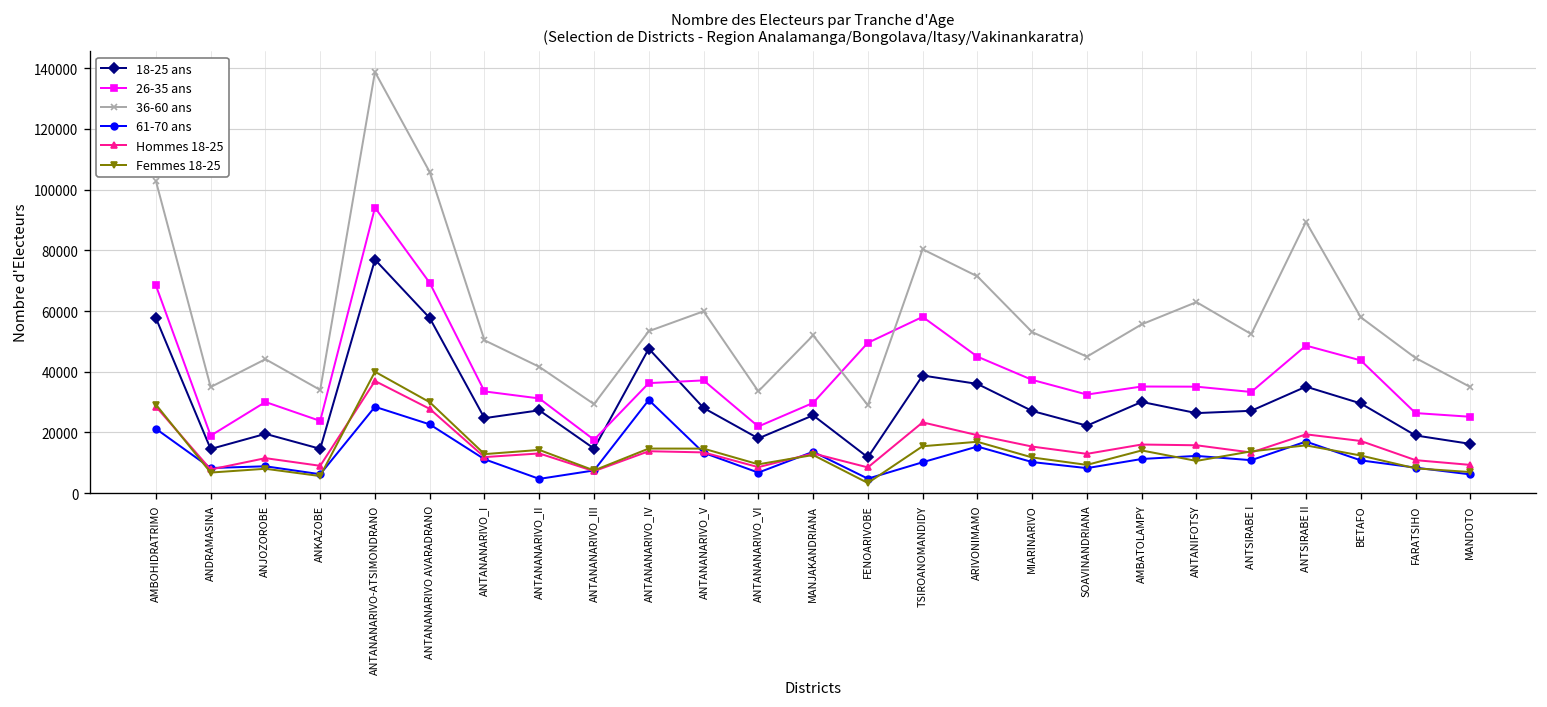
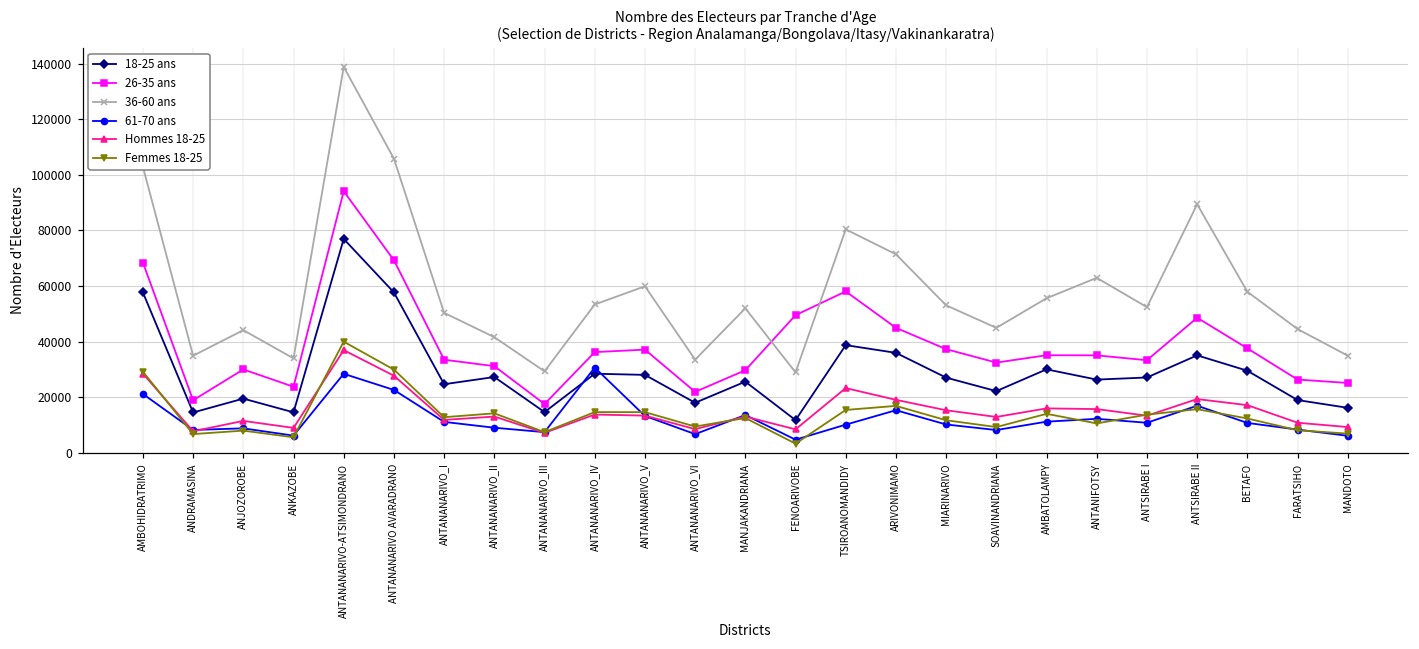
61-70 ans, ANTANANARIVO_II: 5000 -> 9000
18-25 ans, ANTANANARIVO_IV: 48000 -> 28000
26-35 ans, BETAFO: 44000 -> 38000
